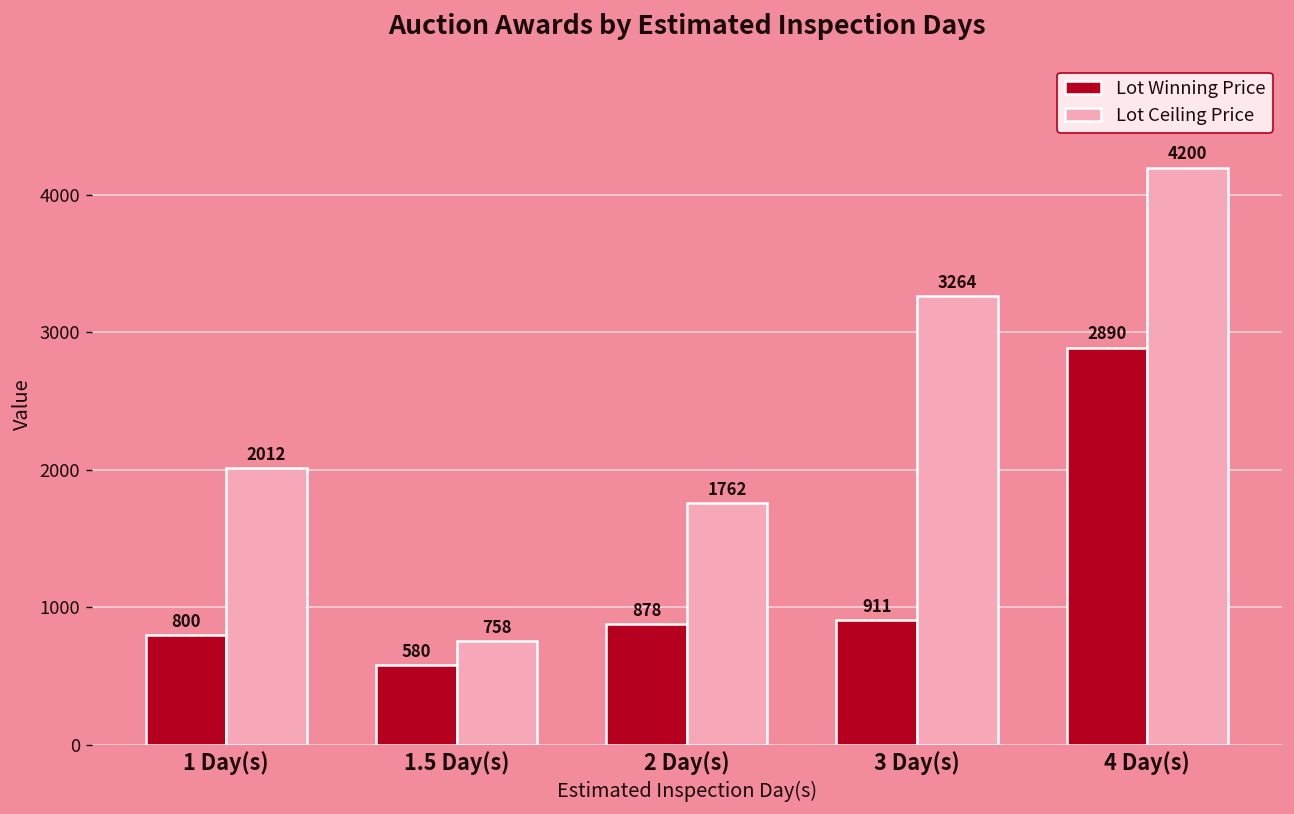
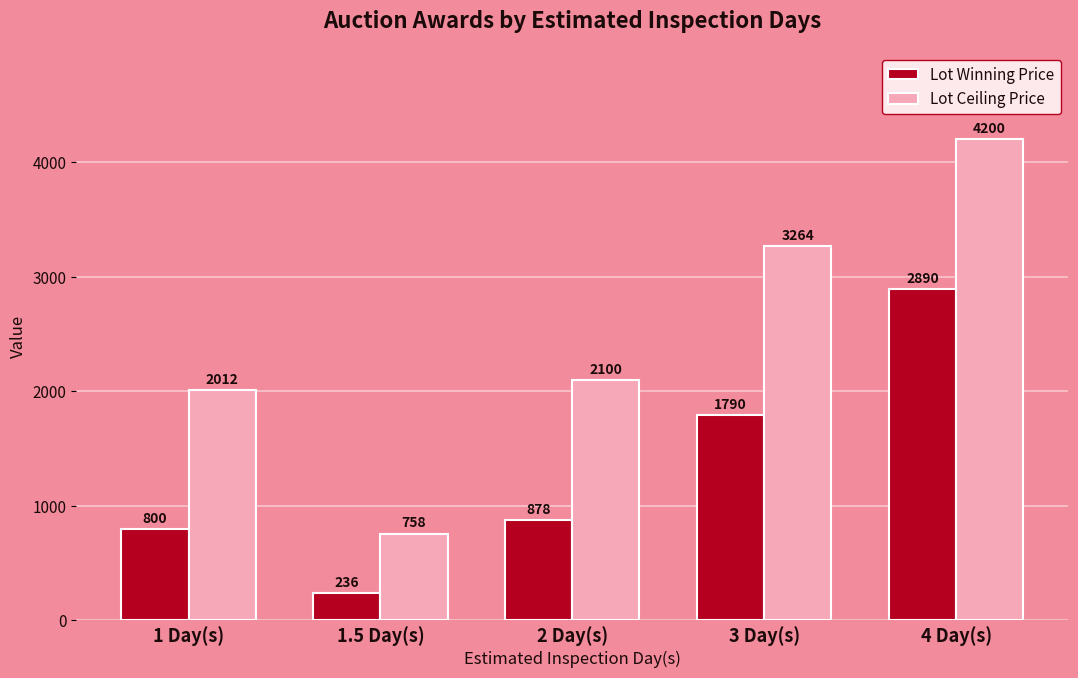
Lot Winning Price, 1.5 Day(s): 580 -> 236
Lot Ceiling Price, 2 Day(s): 1762 -> 2100
Lot Winning Price, 3 Day(s): 911 -> 1790
